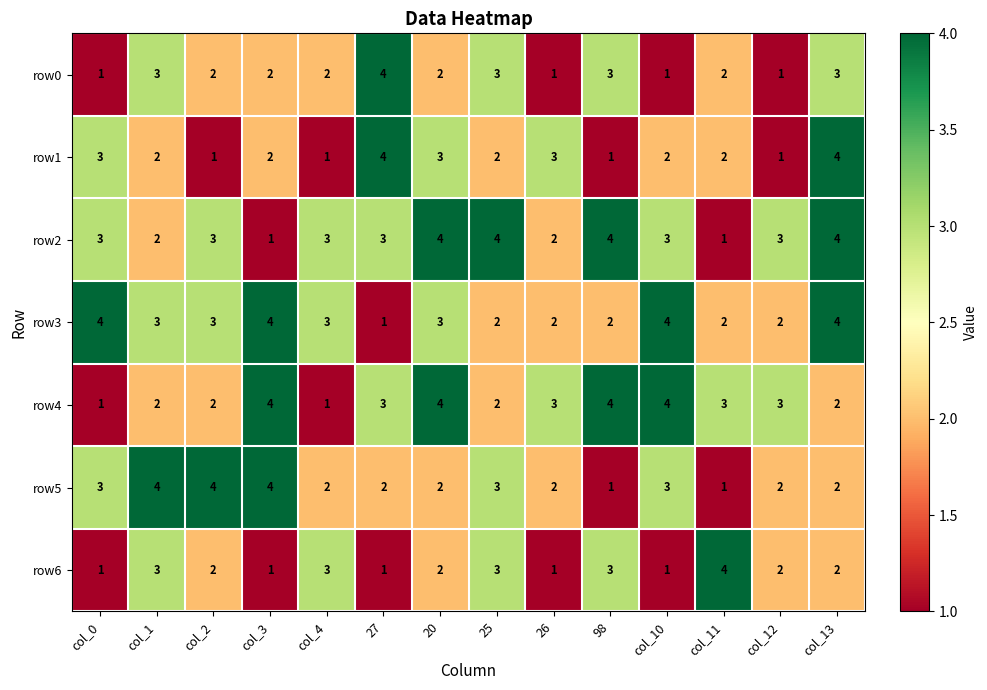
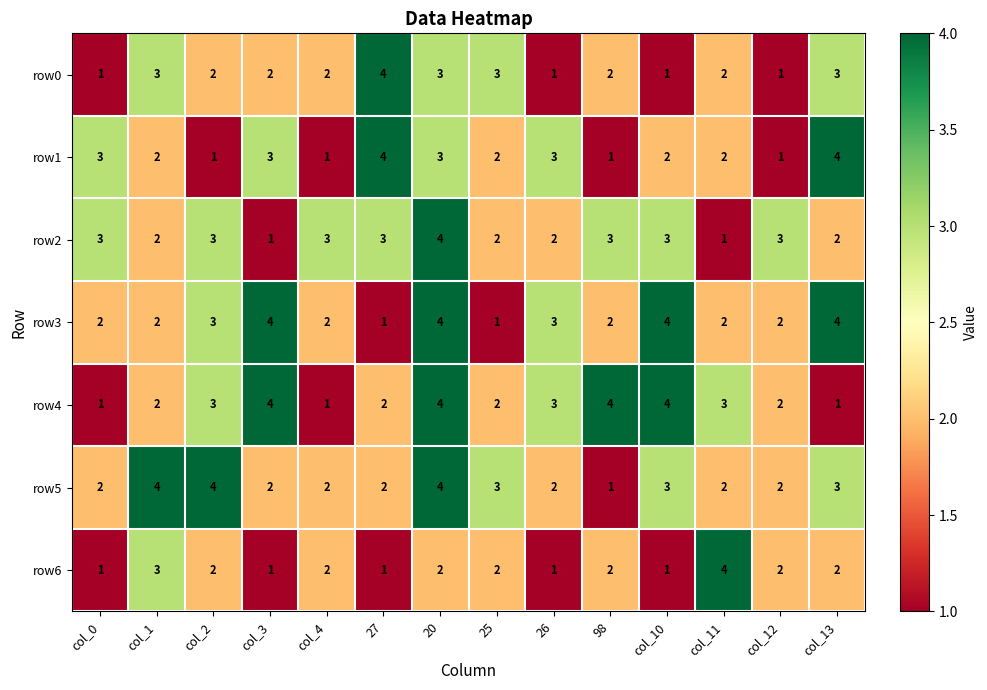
row0, 20: 2 -> 3
row0, 98: 3 -> 2
row1, col_3: 2 -> 3
row2, 25: 4 -> 2
row2, 98: 4 -> 3
row2, col_13: 4 -> 2
row3, col_0: 4 -> 2
row3, col_1: 3 -> 2
row3, col_4: 3 -> 2
row3, 20: 3 -> 4
row3, 25: 2 -> 1
row3, 26: 2 -> 3
row4, col_2: 2 -> 3
row4, 27: 3 -> 2
row4, col_12: 3 -> 2
row4, col_13: 2 -> 1
row5, col_0: 3 -> 2
row5, col_3: 4 -> 2
row5, 20: 2 -> 4
row5, col_11: 1 -> 2
row5, col_13: 2 -> 3
row6, col_4: 3 -> 2
row6, 25: 3 -> 2
row6, 98: 3 -> 2
